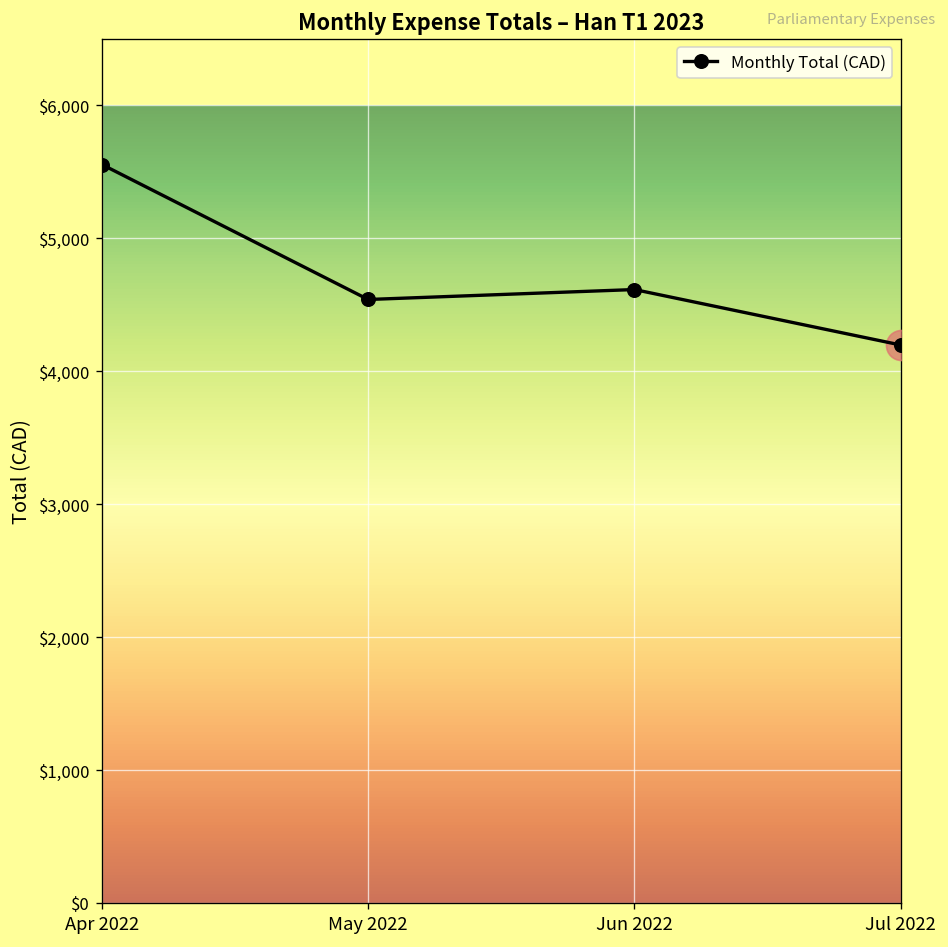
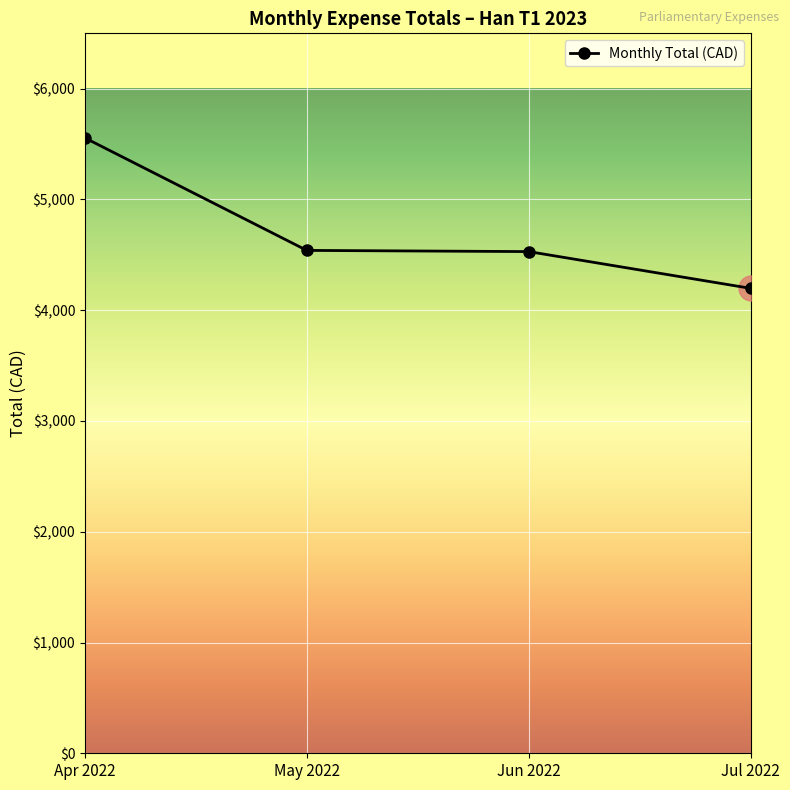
Monthly Total (CAD), Jun 2022: $4,620 -> $4,530
